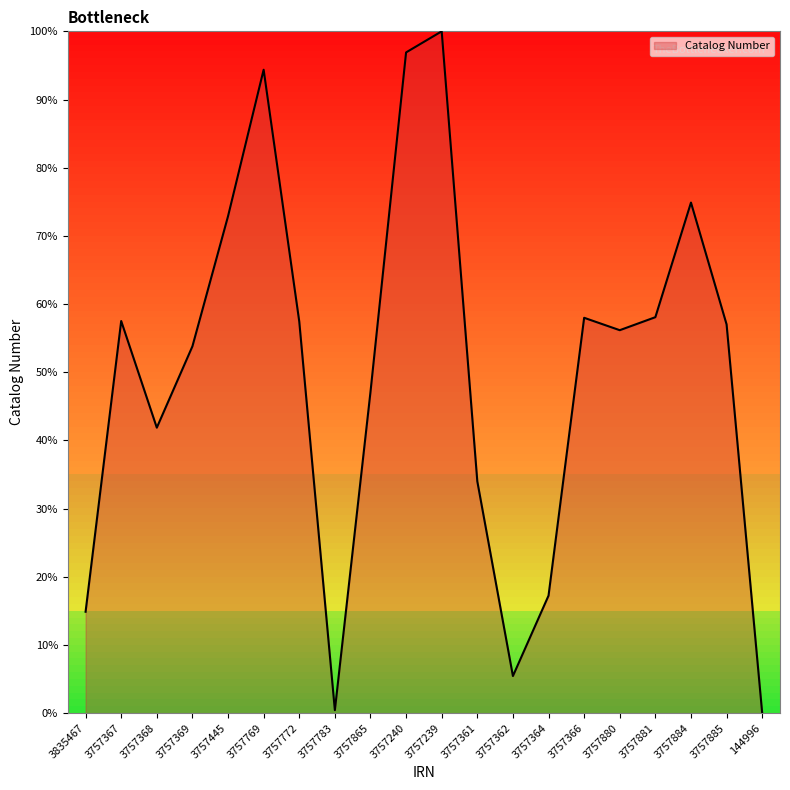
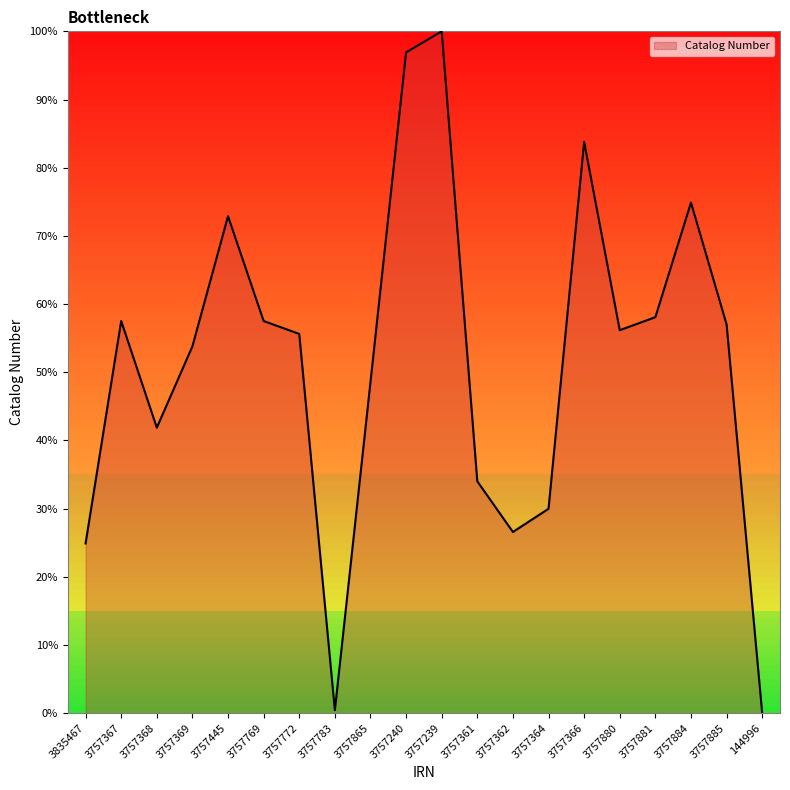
3835467: 15% -> 25%
3757769: 94% -> 58%
3757772: 57% -> 56%
3757865: 47% -> 49%
3757362: 5% -> 27%
3757364: 17% -> 30%
3757366: 58% -> 84%
